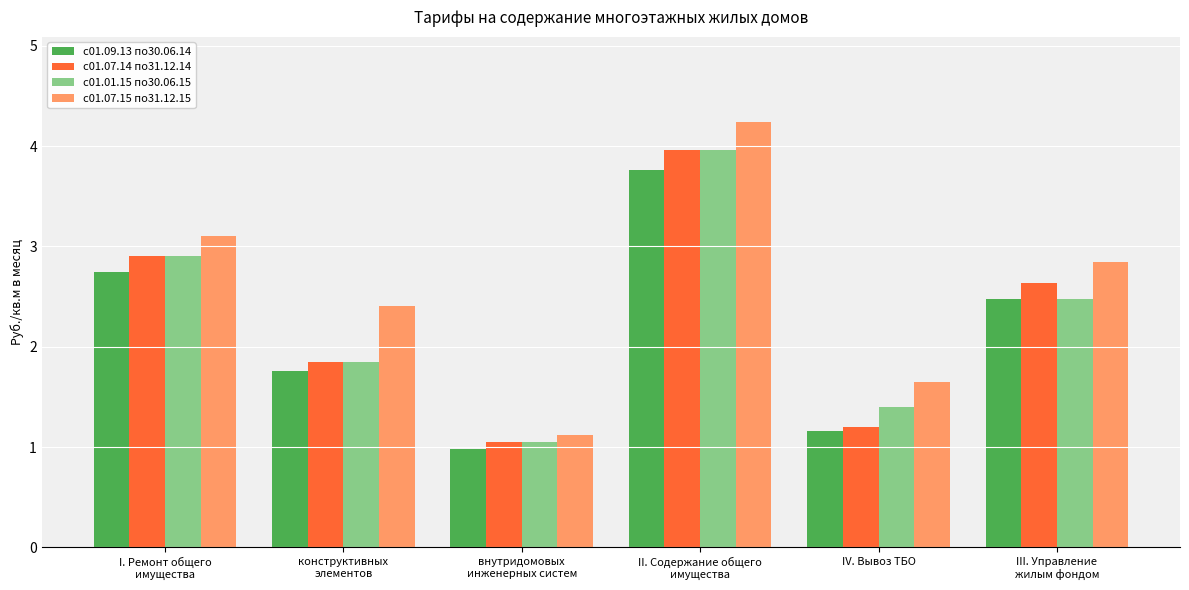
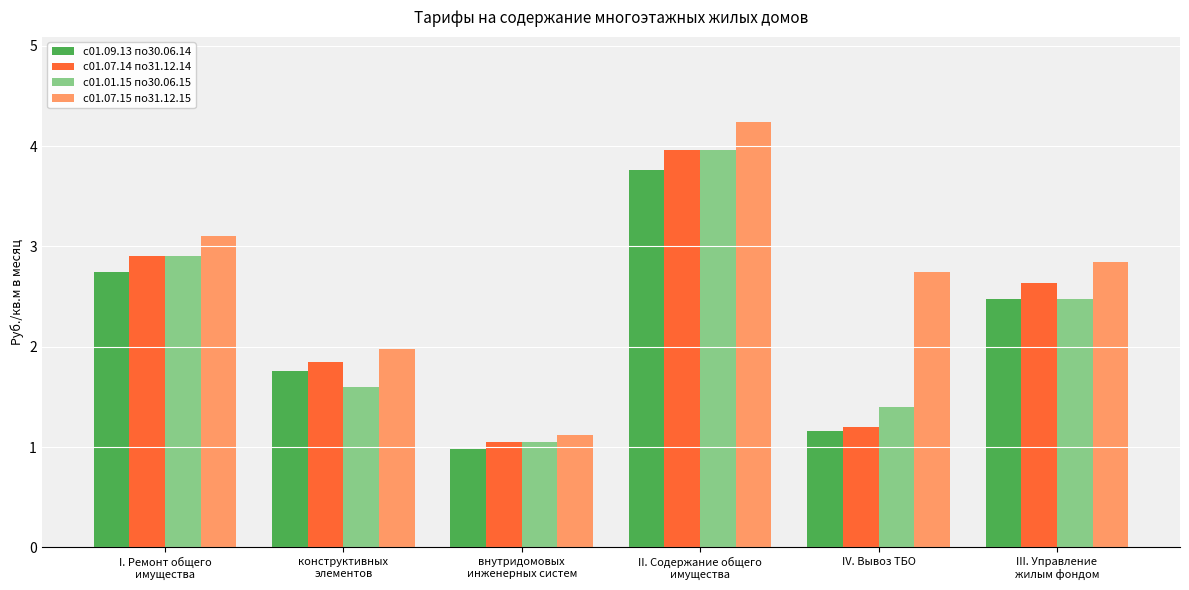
с01.01.15 по30.06.15, конструктивных элементов: 1.85 -> 1.60
с01.07.15 по31.12.15, конструктивных элементов: 2.41 -> 1.98
с01.07.15 по31.12.15, IV. Вывоз ТБО: 1.65 -> 2.74
